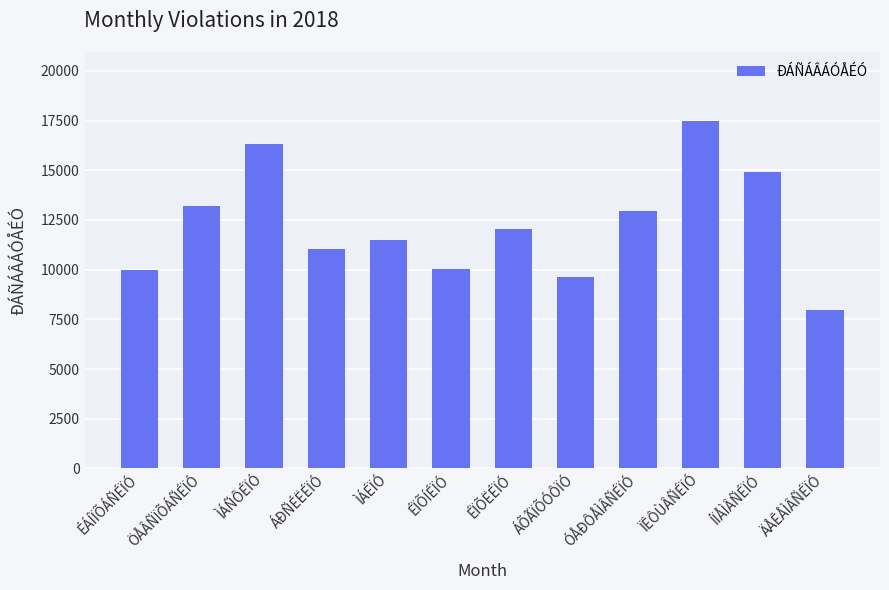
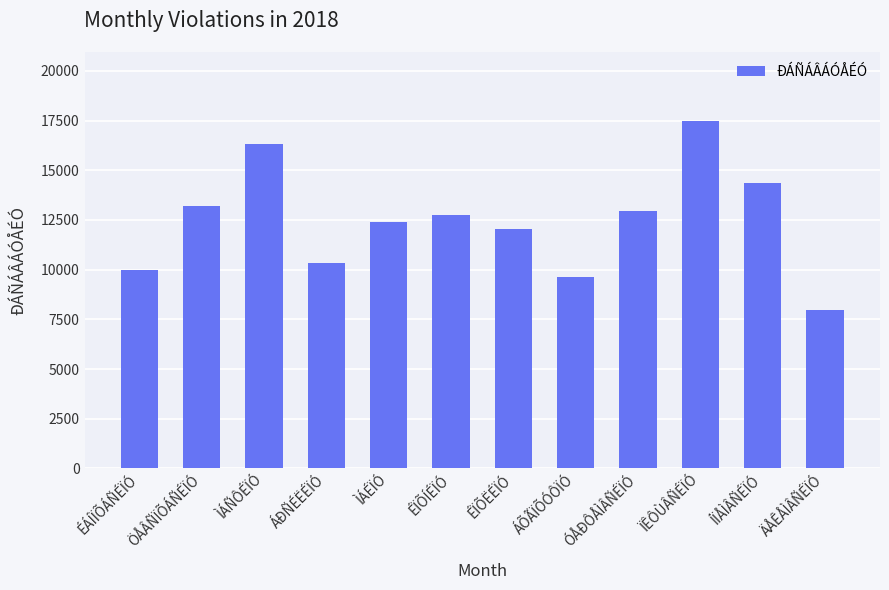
ÁÐÑÉËÉÏÓ: 11000 -> 10300
ÌÁÉÏÓ: 11500 -> 12400
ÉÏÕÍÉÏÓ: 10000 -> 12800
ÍÏÅÌÂÑÉÏÓ: 14900 -> 14400
